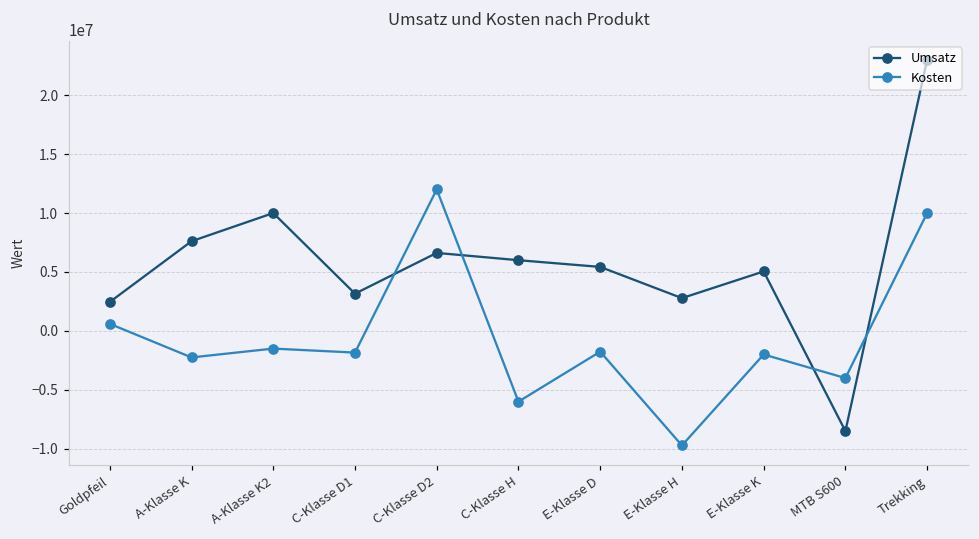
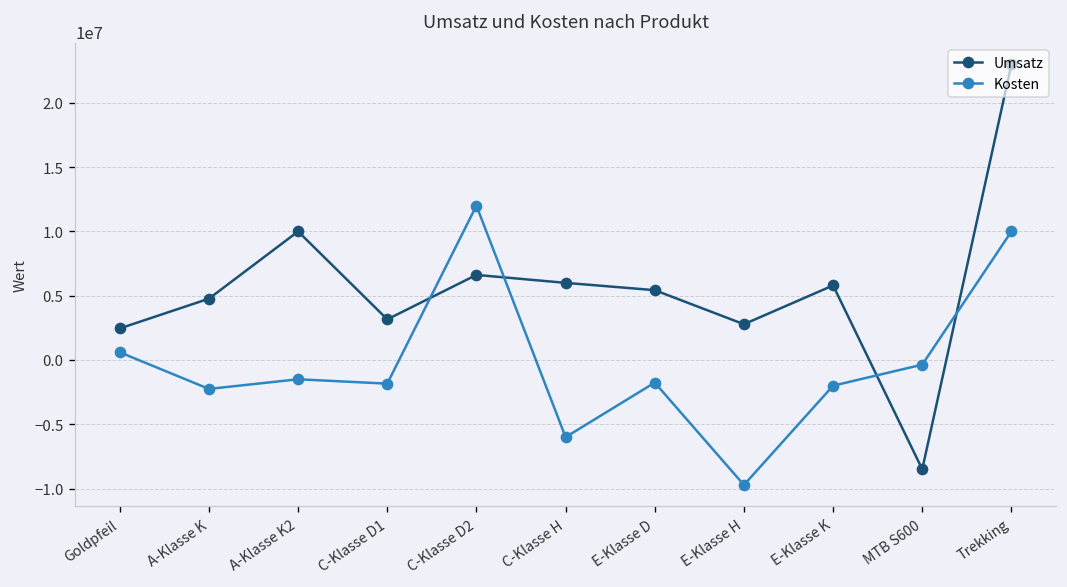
Umsatz, A-Klasse K: 7600000 -> 4800000
Umsatz, E-Klasse K: 5000000 -> 5800000
Kosten, MTB S600: -4000000 -> -400000
